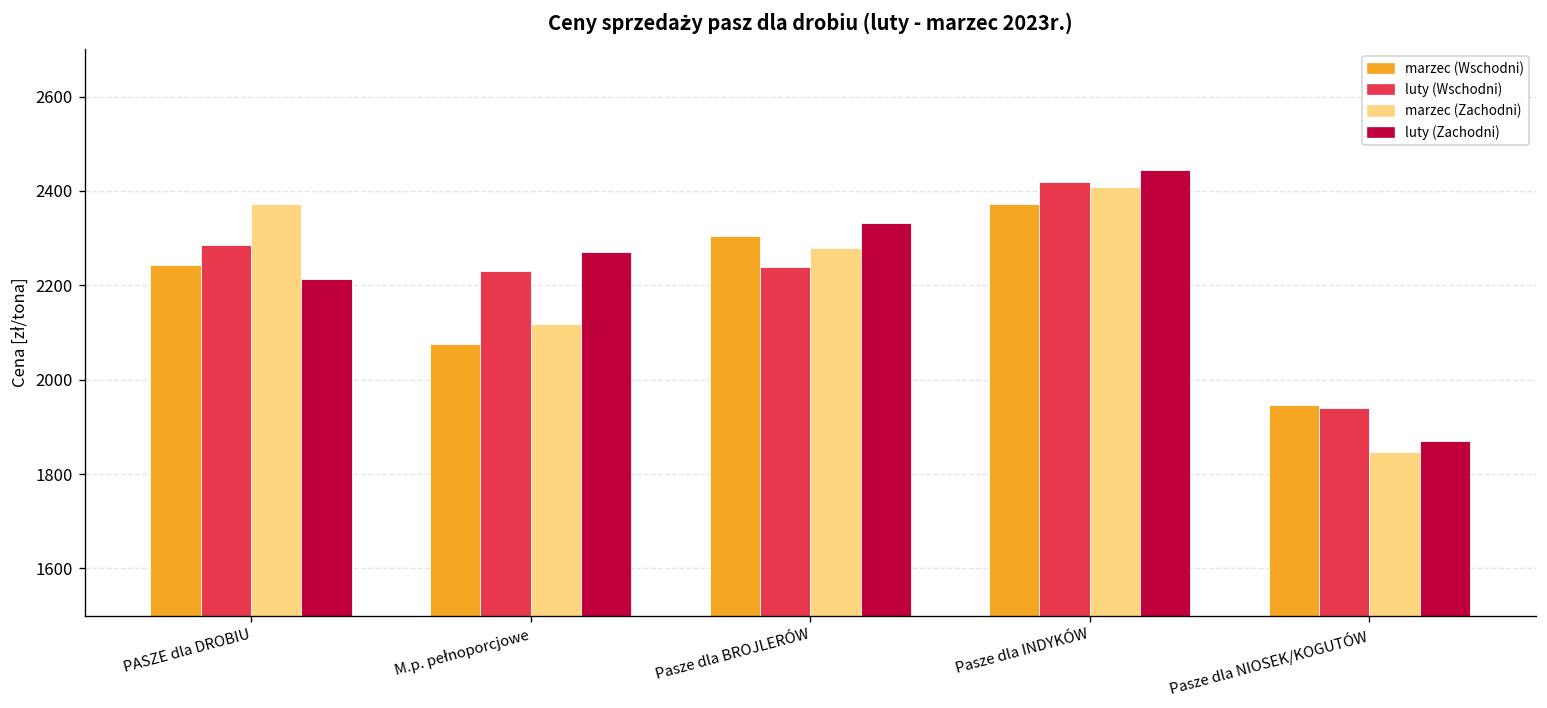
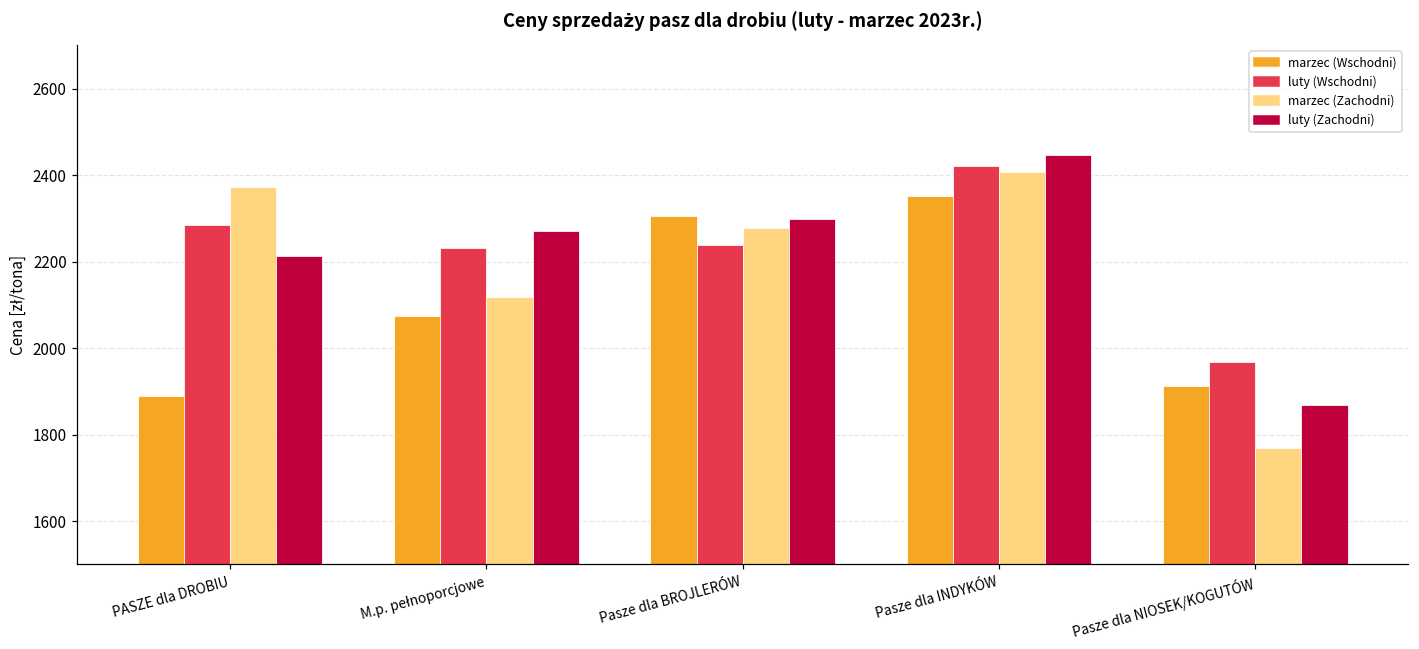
marzec (Wschodni), PASZE dla DROBIU: 2240 -> 1890
luty (Zachodni), Pasze dla BROJLERÓW: 2330 -> 2300
marzec (Wschodni), Pasze dla INDYKÓW: 2370 -> 2350
marzec (Wschodni), Pasze dla NIOSEK/KOGUTÓW: 1950 -> 1910
luty (Wschodni), Pasze dla NIOSEK/KOGUTÓW: 1940 -> 1970
marzec (Zachodni), Pasze dla NIOSEK/KOGUTÓW: 1850 -> 1770
